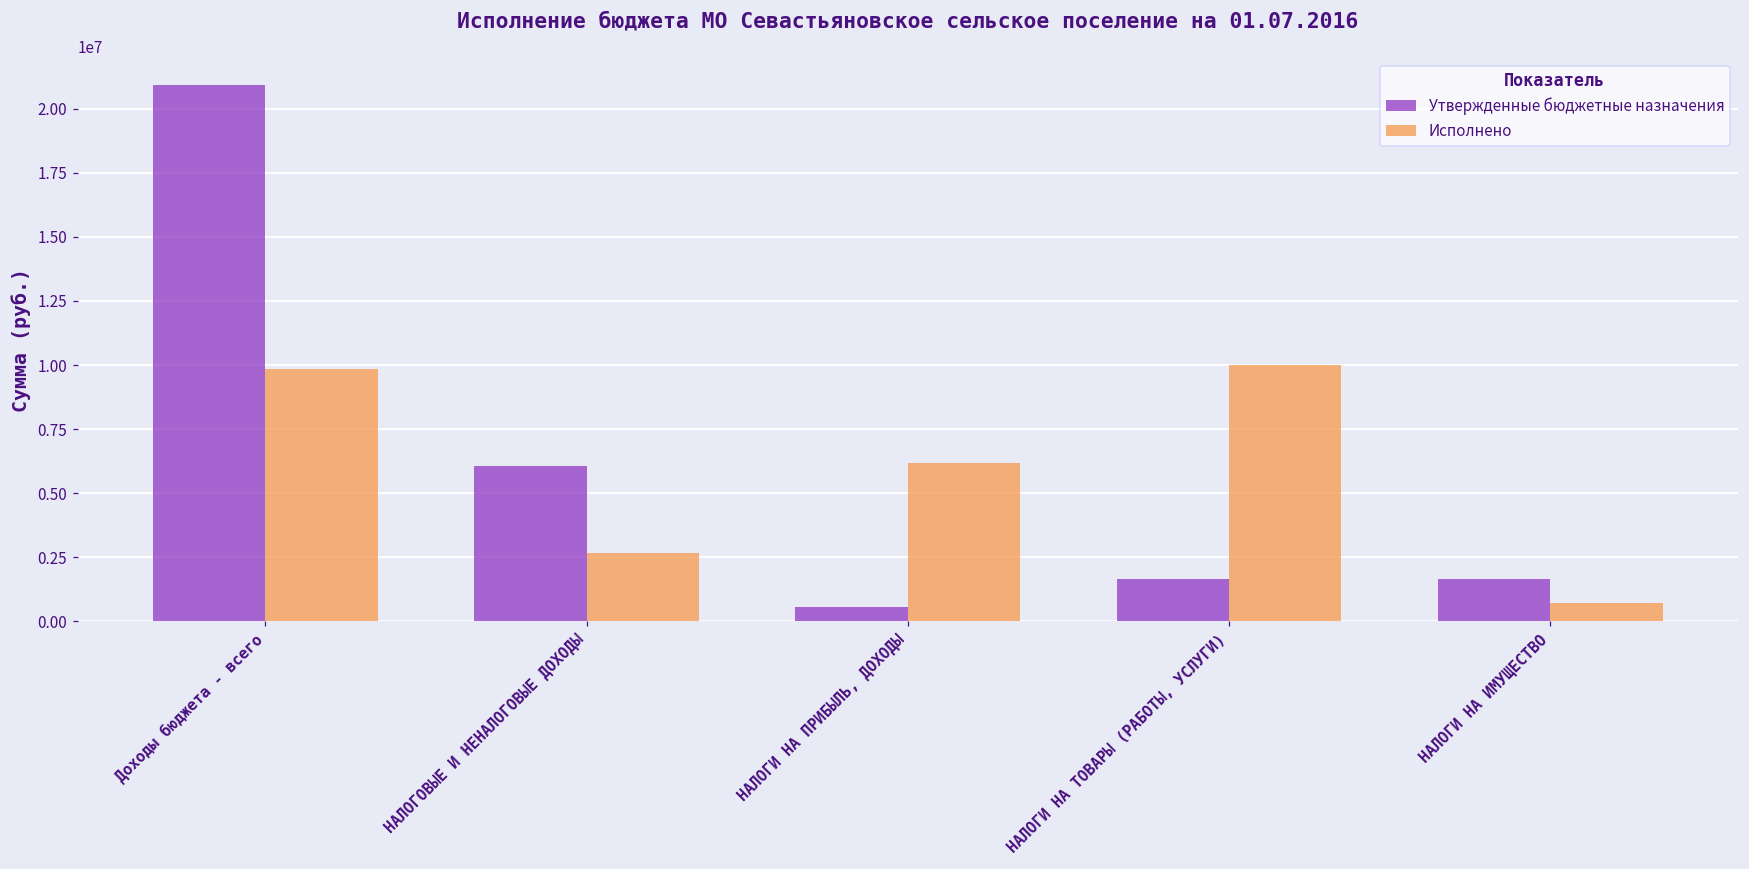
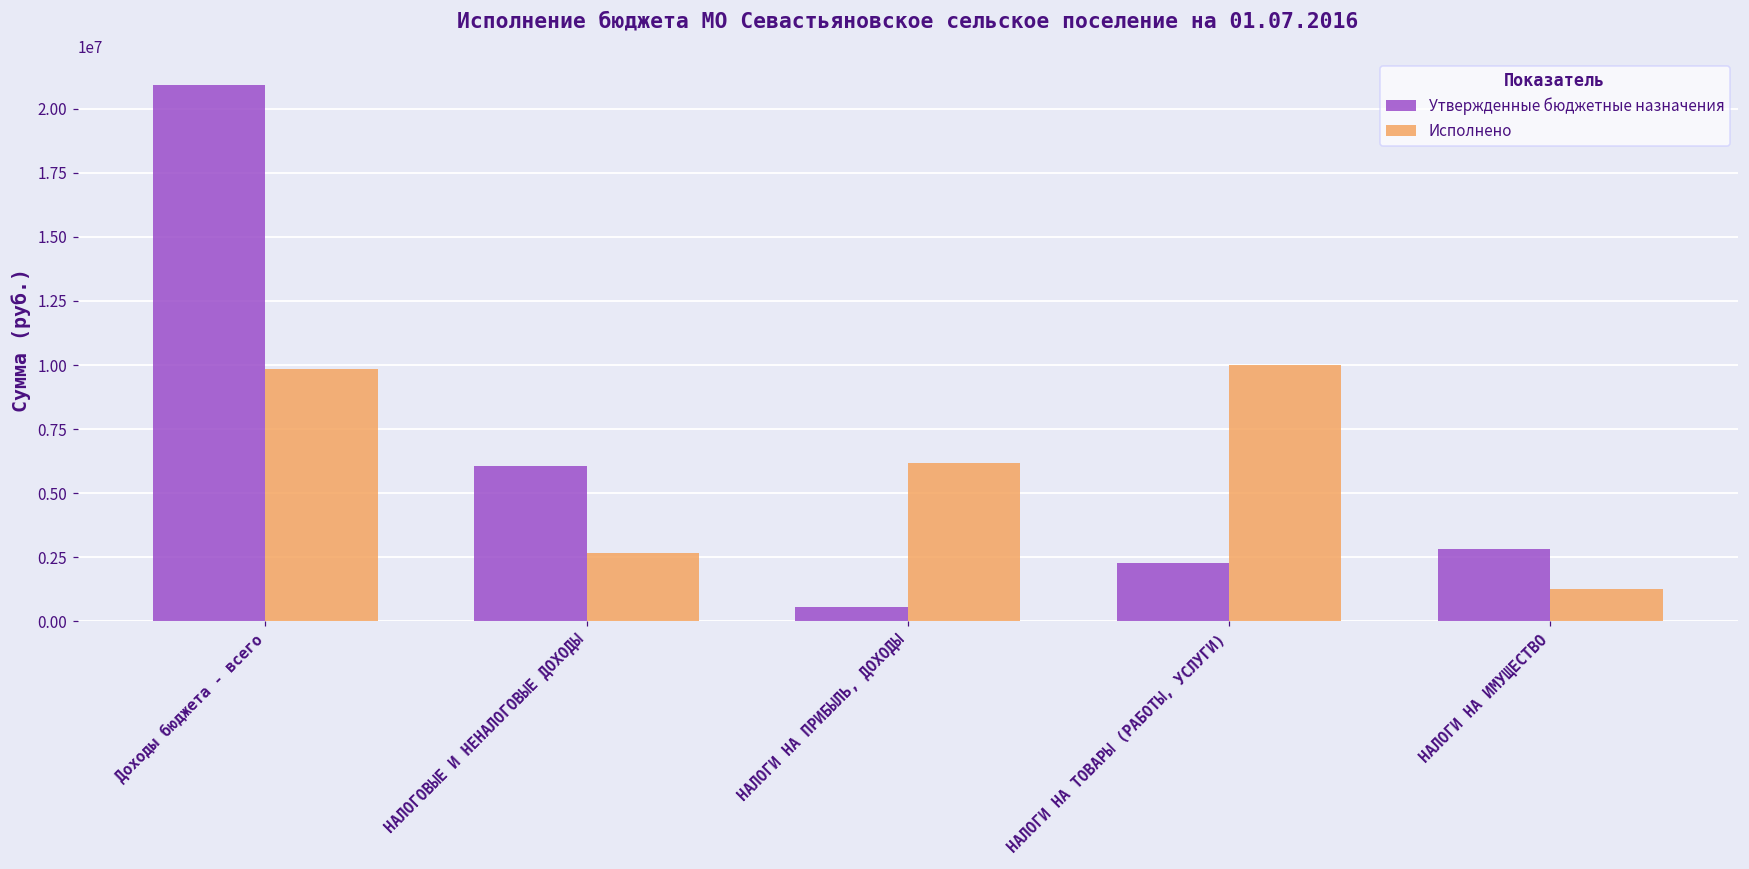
Утвержденные бюджетные назначения, НАЛОГИ НА ТОВАРЫ (РАБОТЫ, УСЛУГИ): 1600000 -> 2300000
Утвержденные бюджетные назначения, НАЛОГИ НА ИМУЩЕСТВО: 1600000 -> 2800000
Исполнено, НАЛОГИ НА ИМУЩЕСТВО: 700000 -> 1300000
